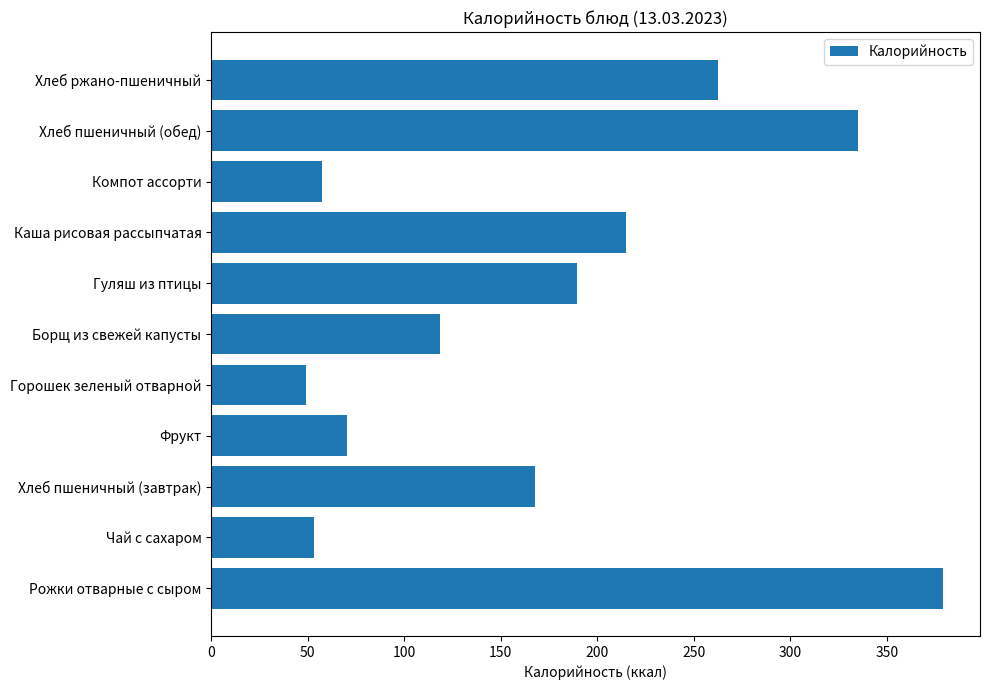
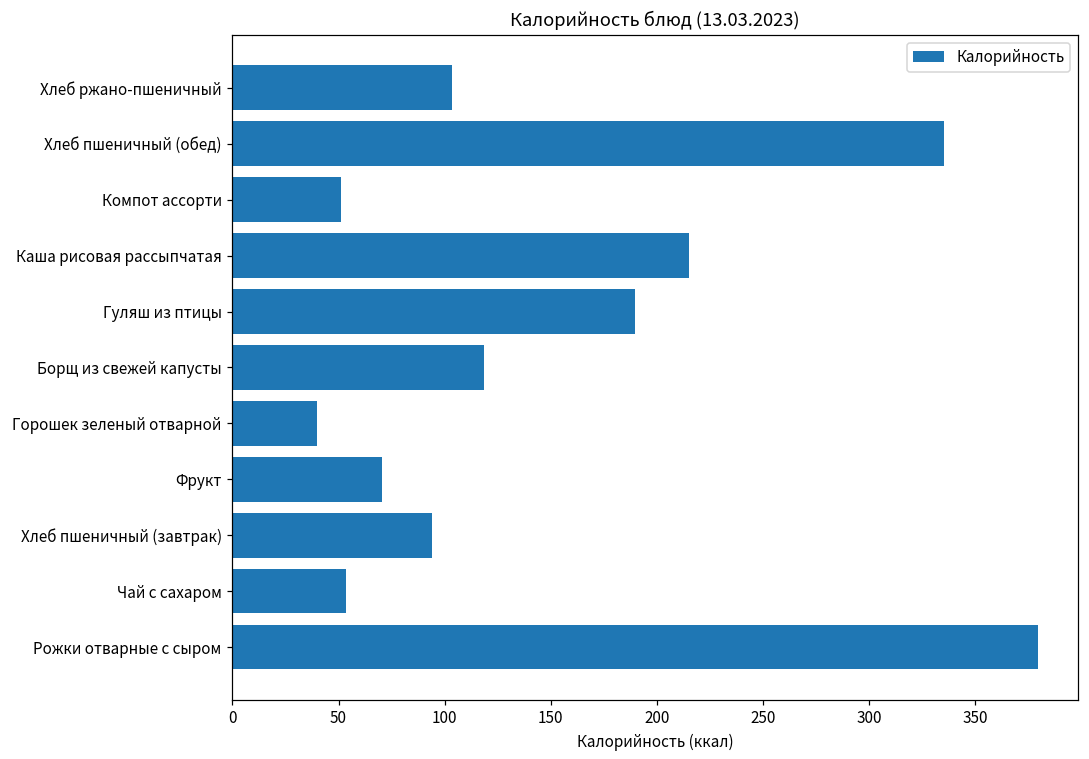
Хлеб ржано-пшеничный: 263 -> 104
Компот ассорти: 57 -> 51
Горошек зеленый отварной: 49 -> 40
Хлеб пшеничный (завтрак): 168 -> 94
